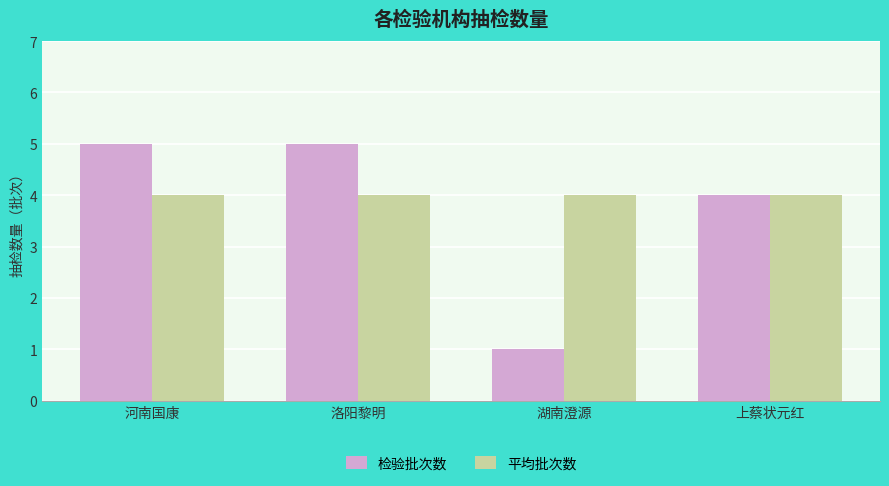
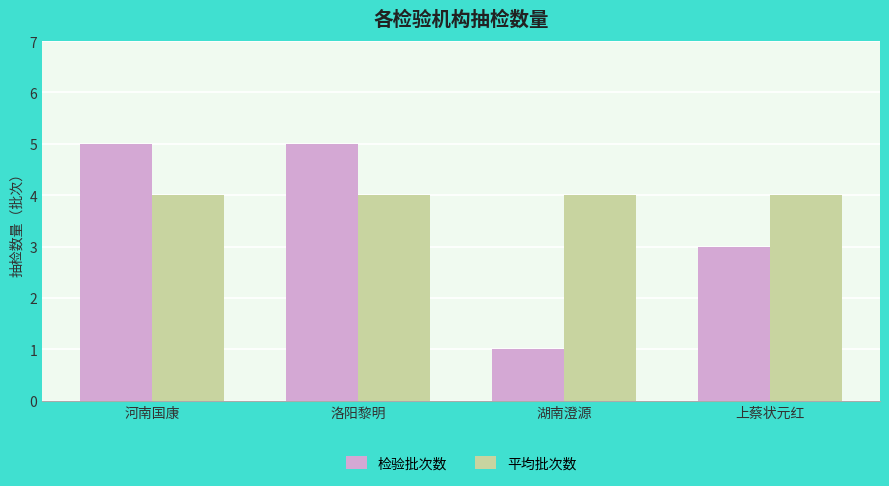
检验批次数, 上蔡状元红: 4 -> 3
